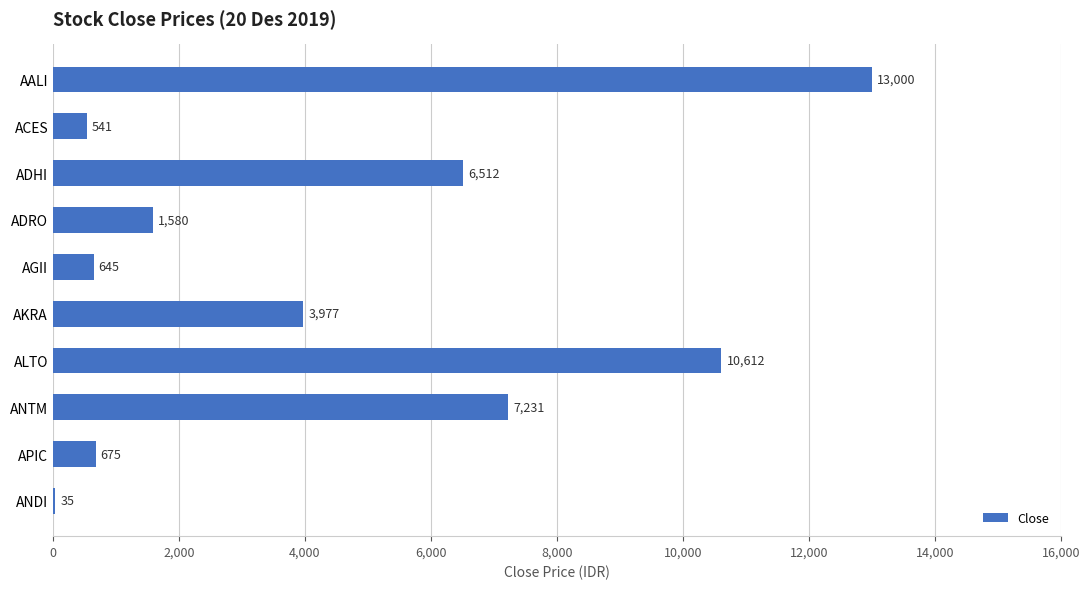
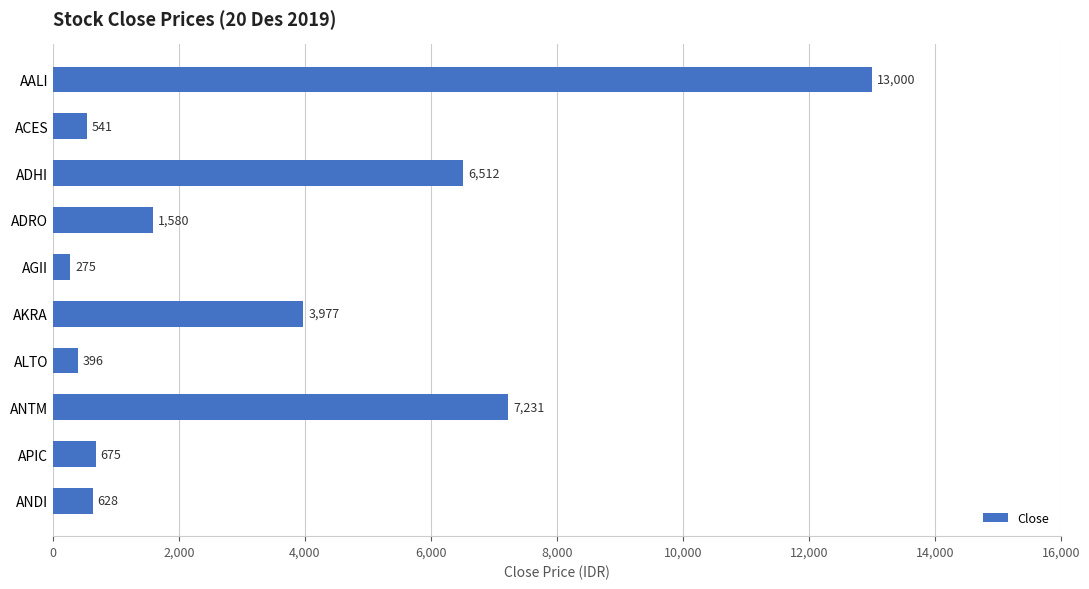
AGII: 645 -> 275
ALTO: 10,612 -> 396
ANDI: 35 -> 628
